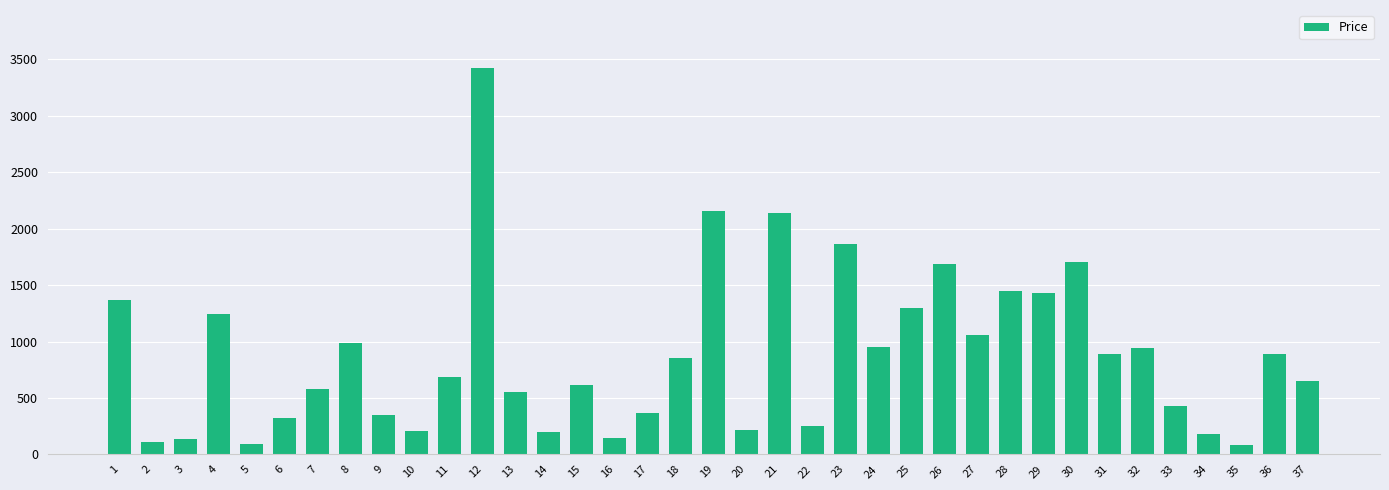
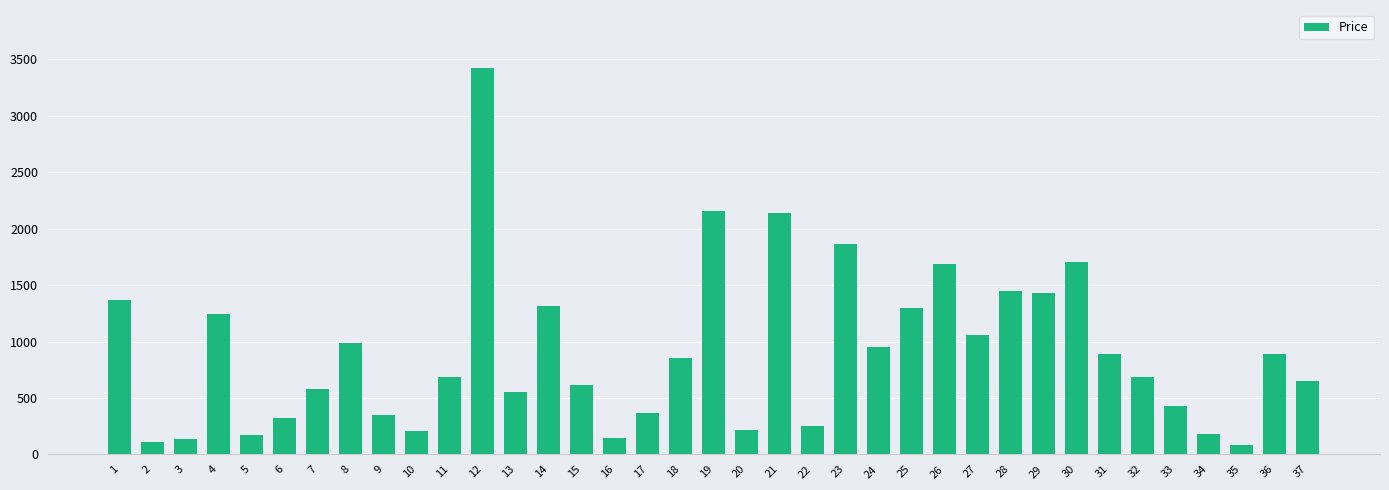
5: 100 -> 170
14: 200 -> 1320
32: 940 -> 690
